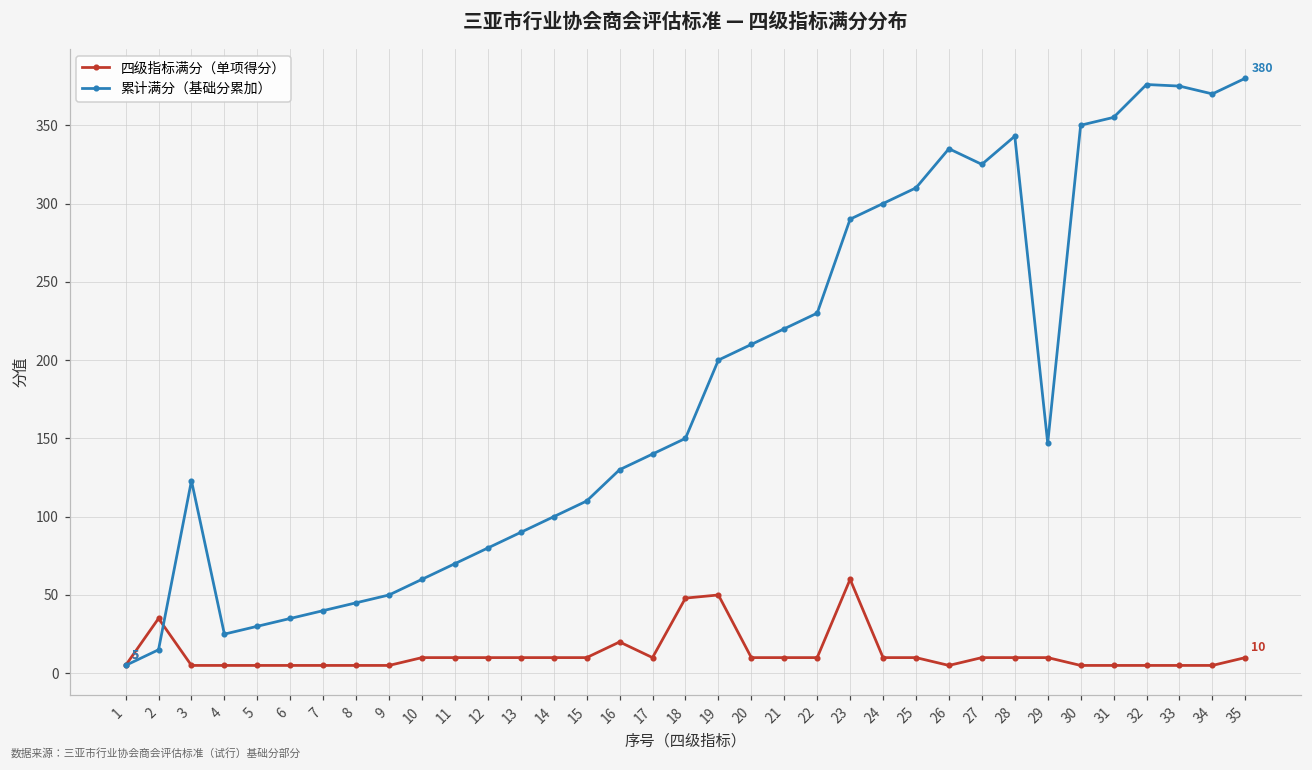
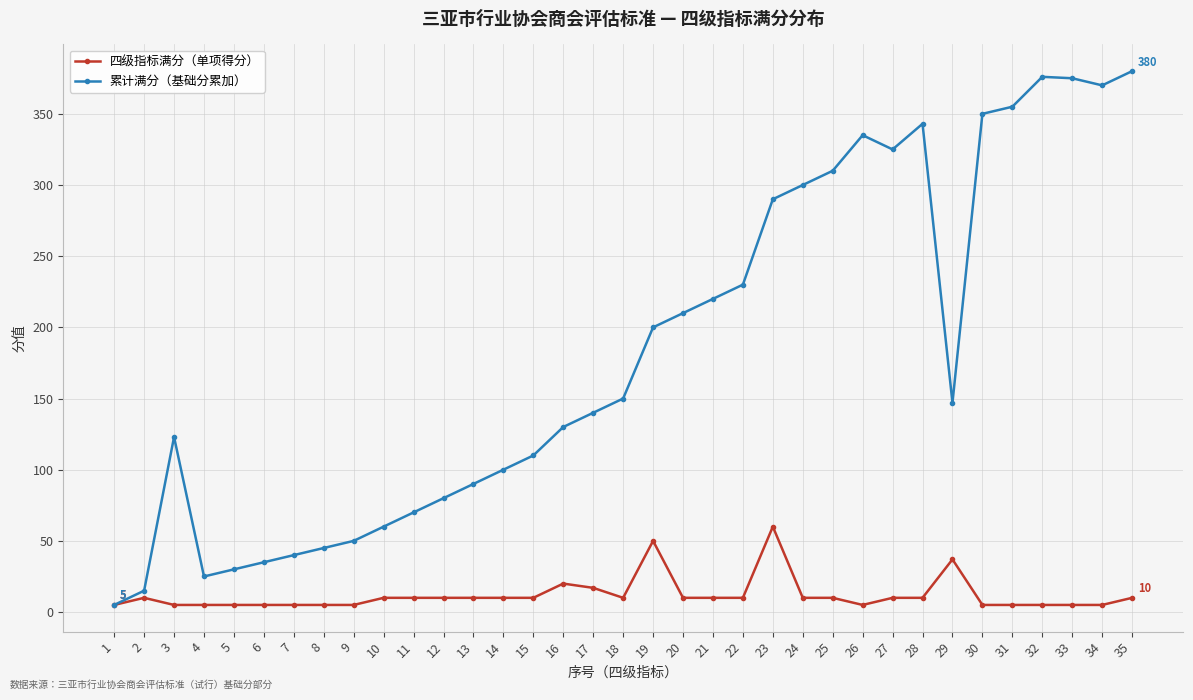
四级指标满分（单项得分）, 2: 35 -> 10
四级指标满分（单项得分）, 17: 10 -> 17
四级指标满分（单项得分）, 18: 48 -> 10
四级指标满分（单项得分）, 29: 10 -> 37
